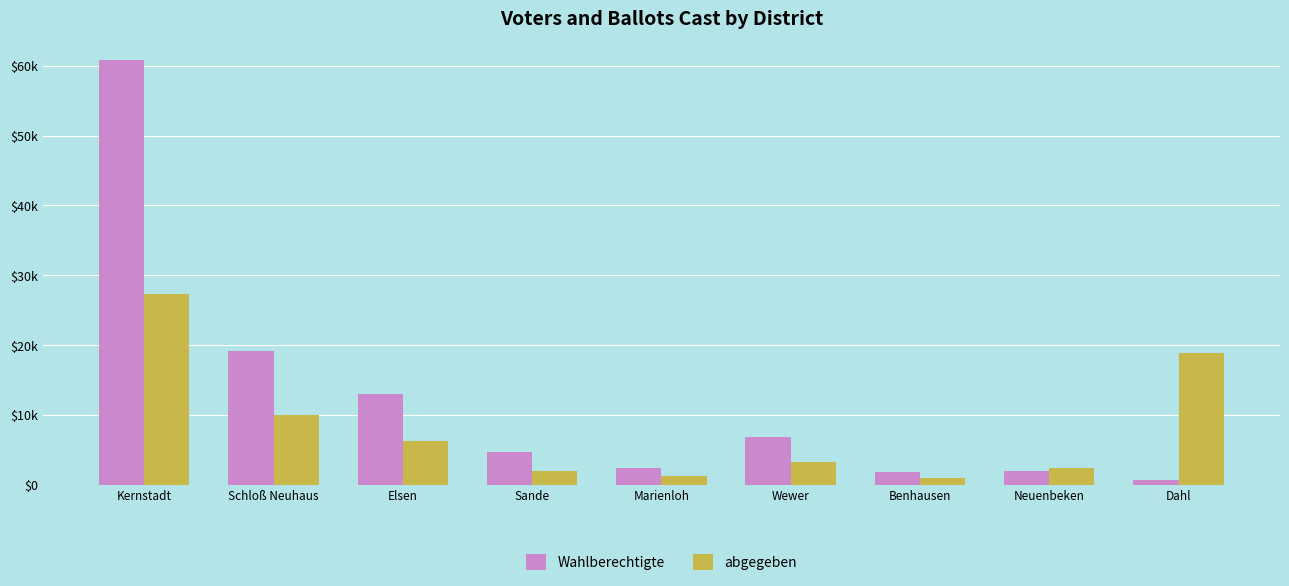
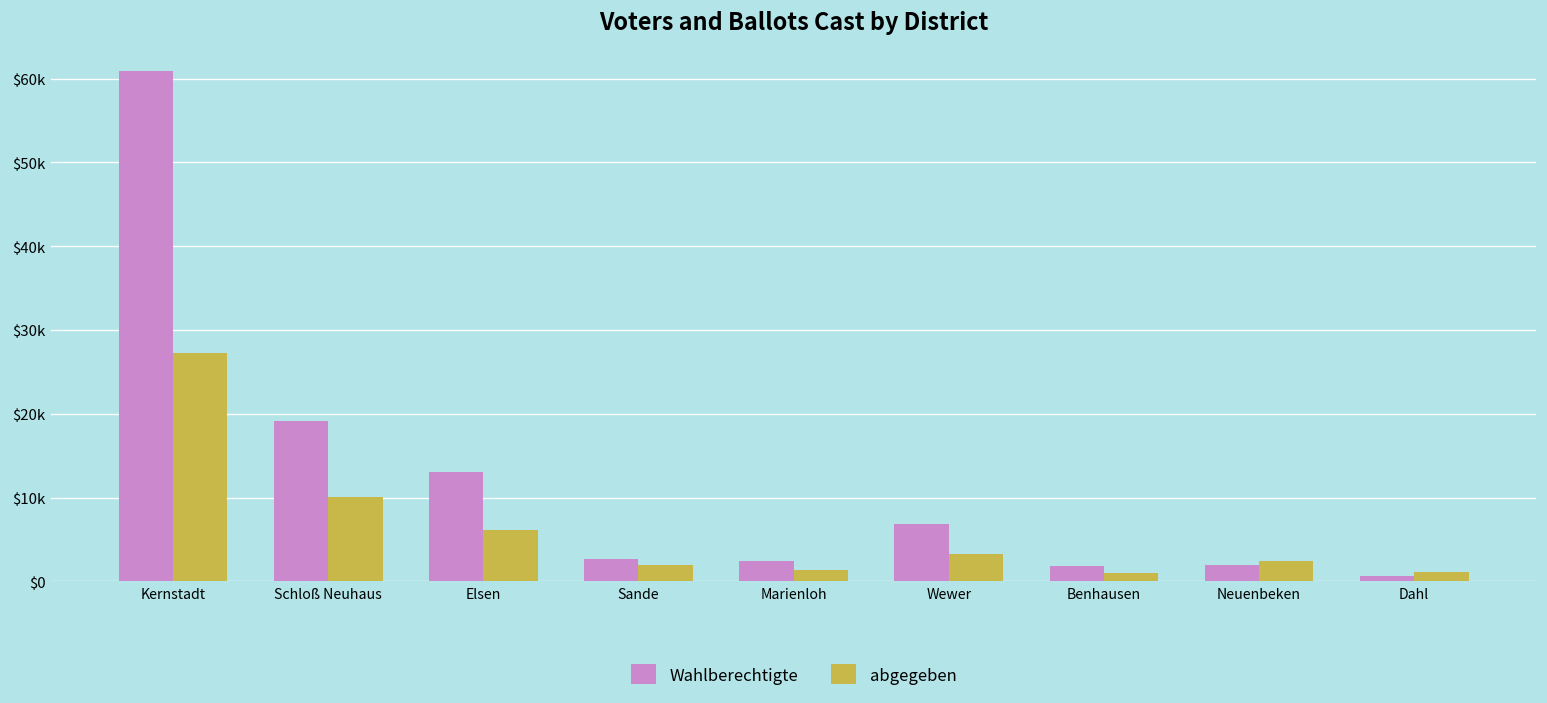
Wahlberechtigte, Sande: $5000 -> $3000
abgegeben, Dahl: $19000 -> $1000
